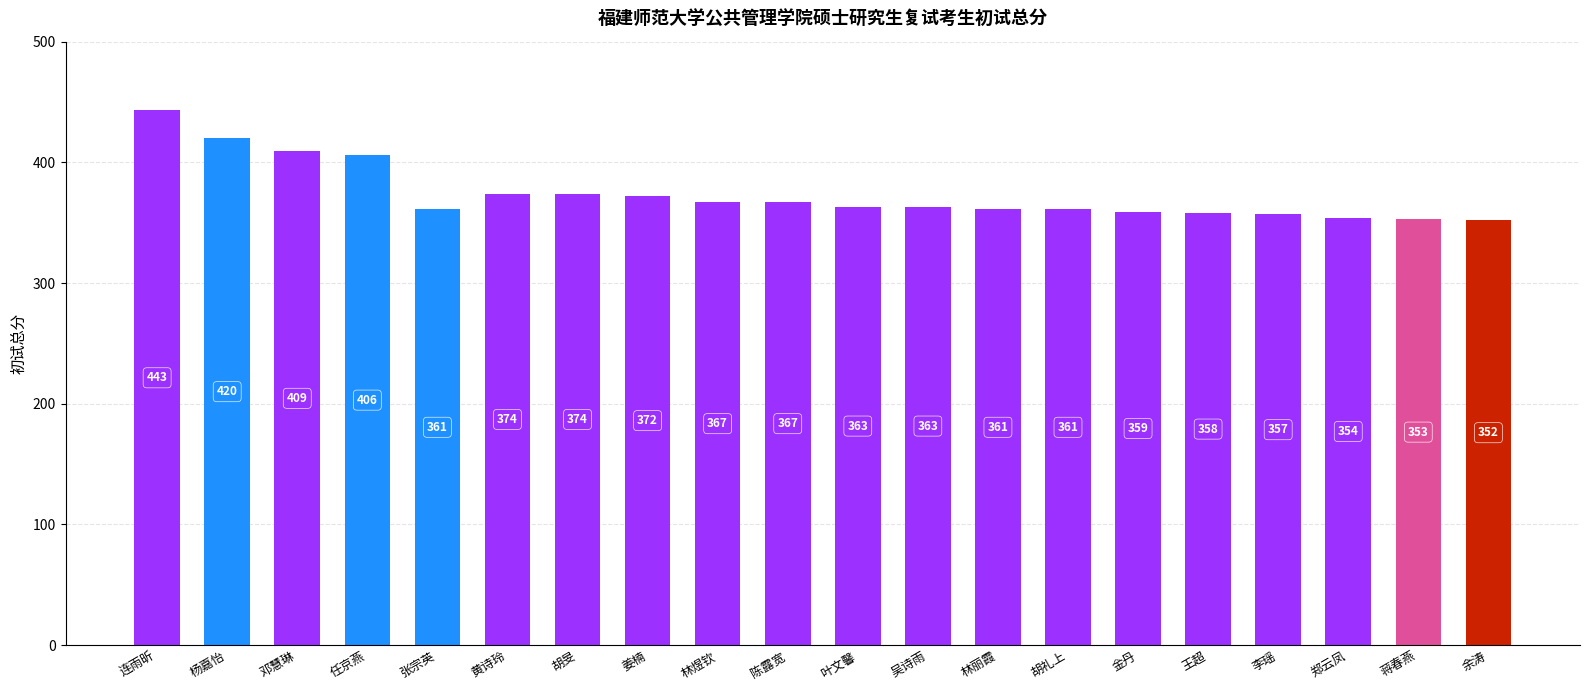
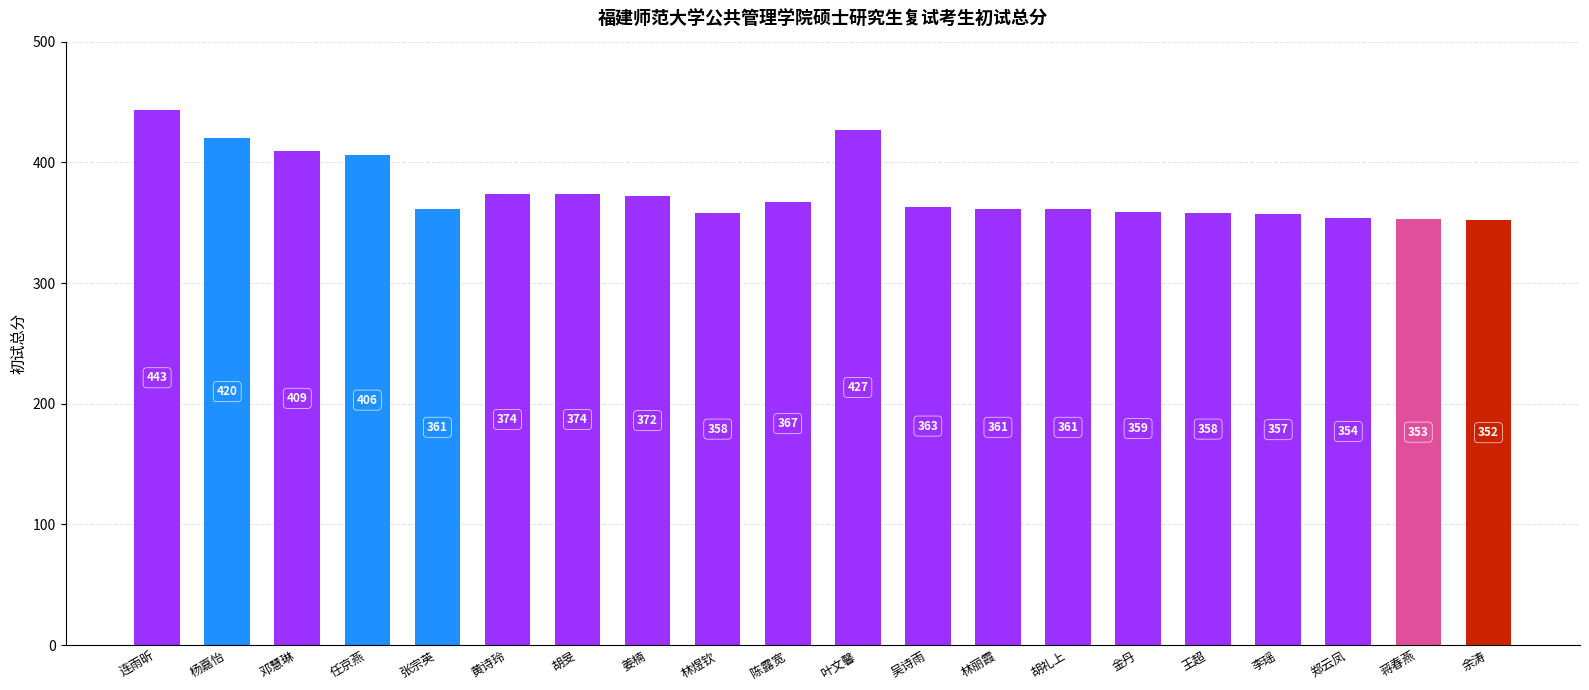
林煜钦: 367 -> 358
叶文馨: 363 -> 427
